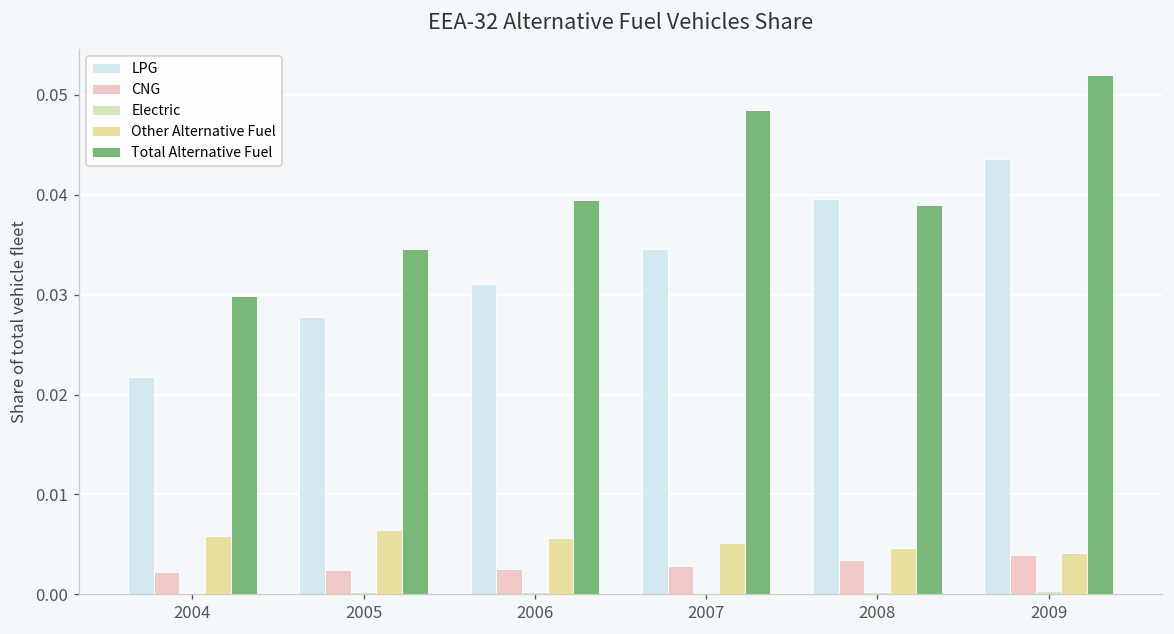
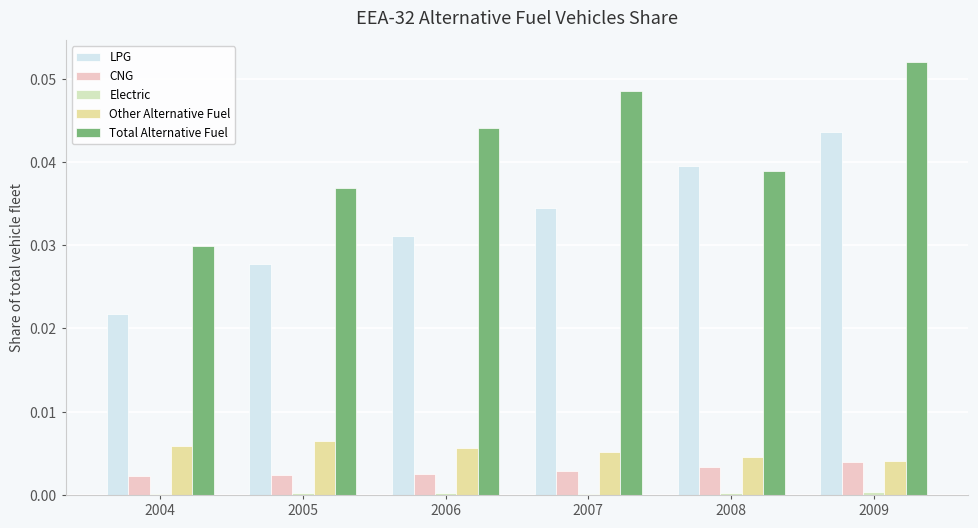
Total Alternative Fuel, 2005: 0.035 -> 0.037
Total Alternative Fuel, 2006: 0.039 -> 0.044
